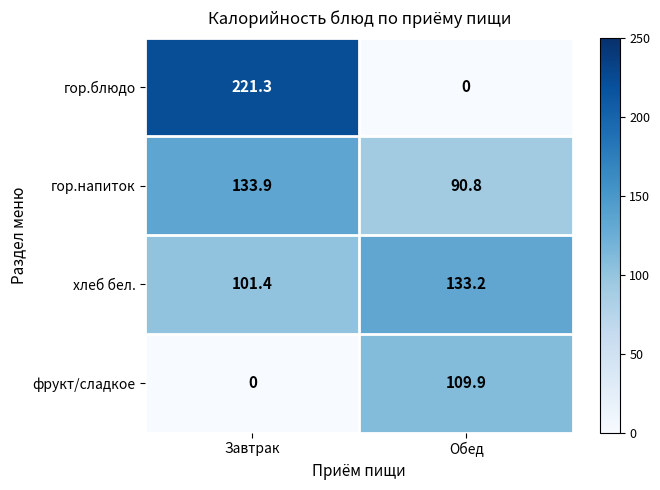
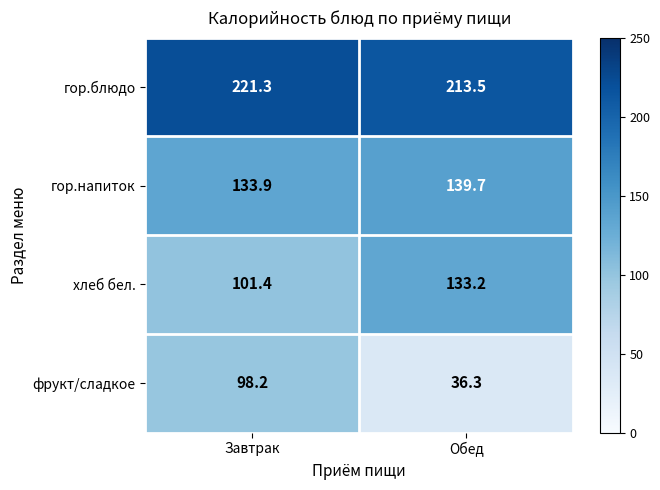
гор.блюдо, Обед: 0 -> 213.5
гор.напиток, Обед: 90.8 -> 139.7
фрукт/сладкое, Завтрак: 0 -> 98.2
фрукт/сладкое, Обед: 109.9 -> 36.3
